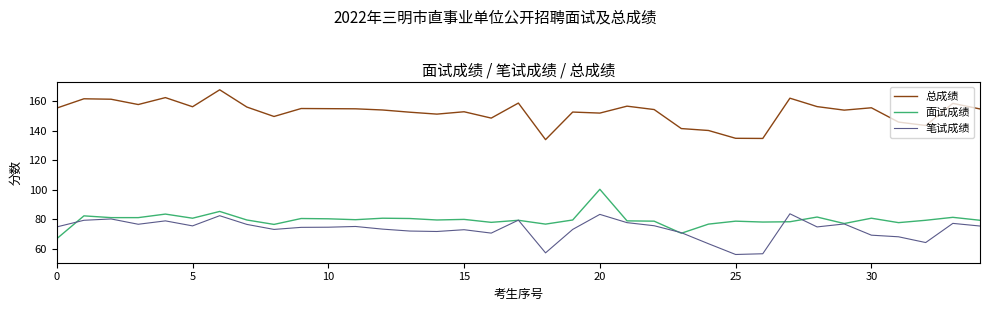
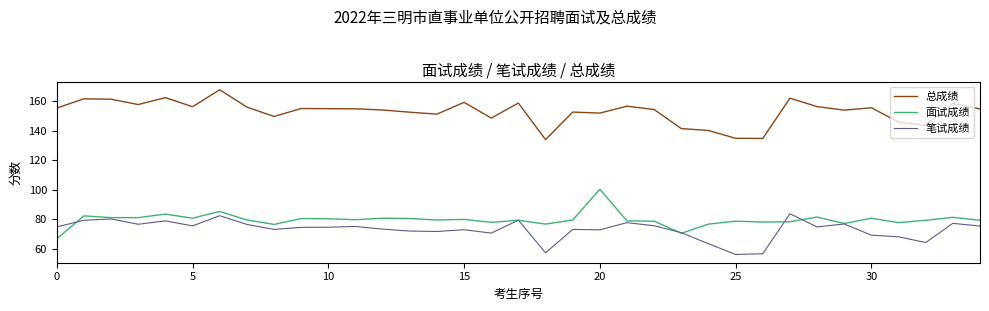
总成绩, 15: 153 -> 159
笔试成绩, 20: 83 -> 73
